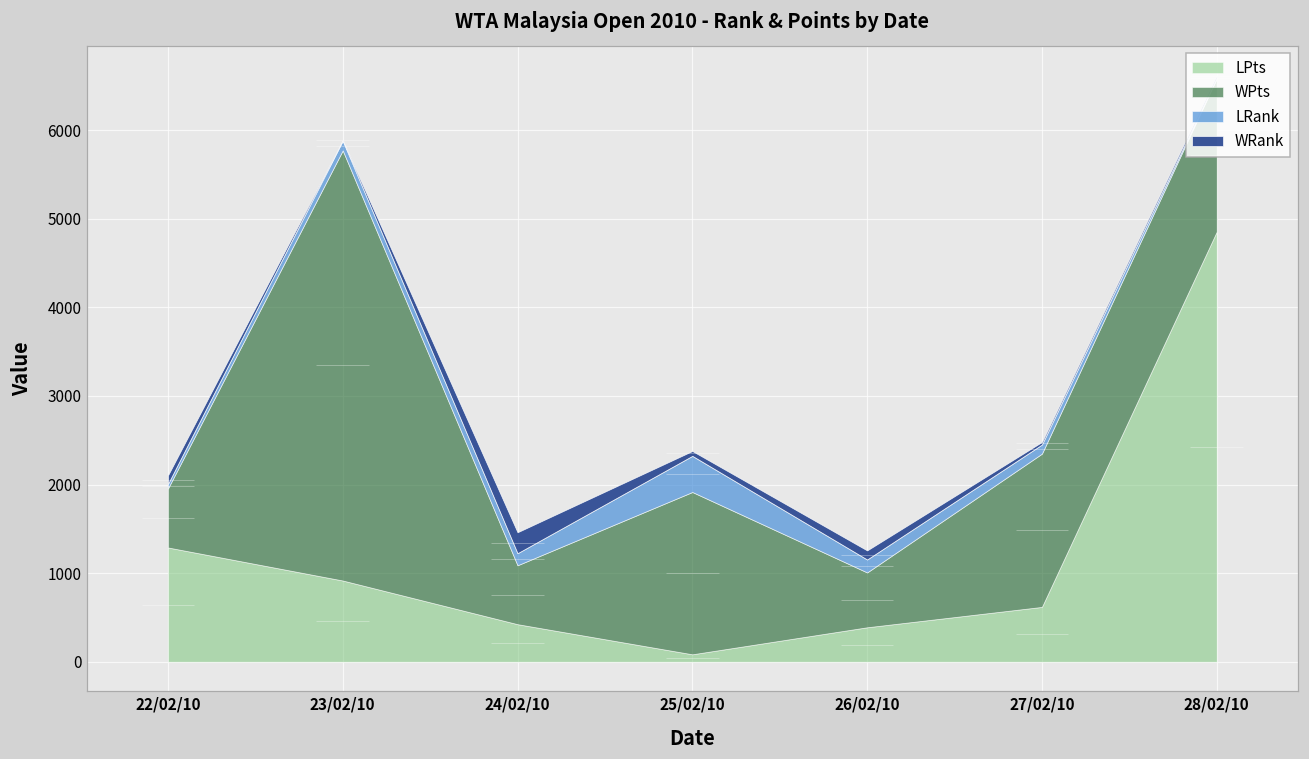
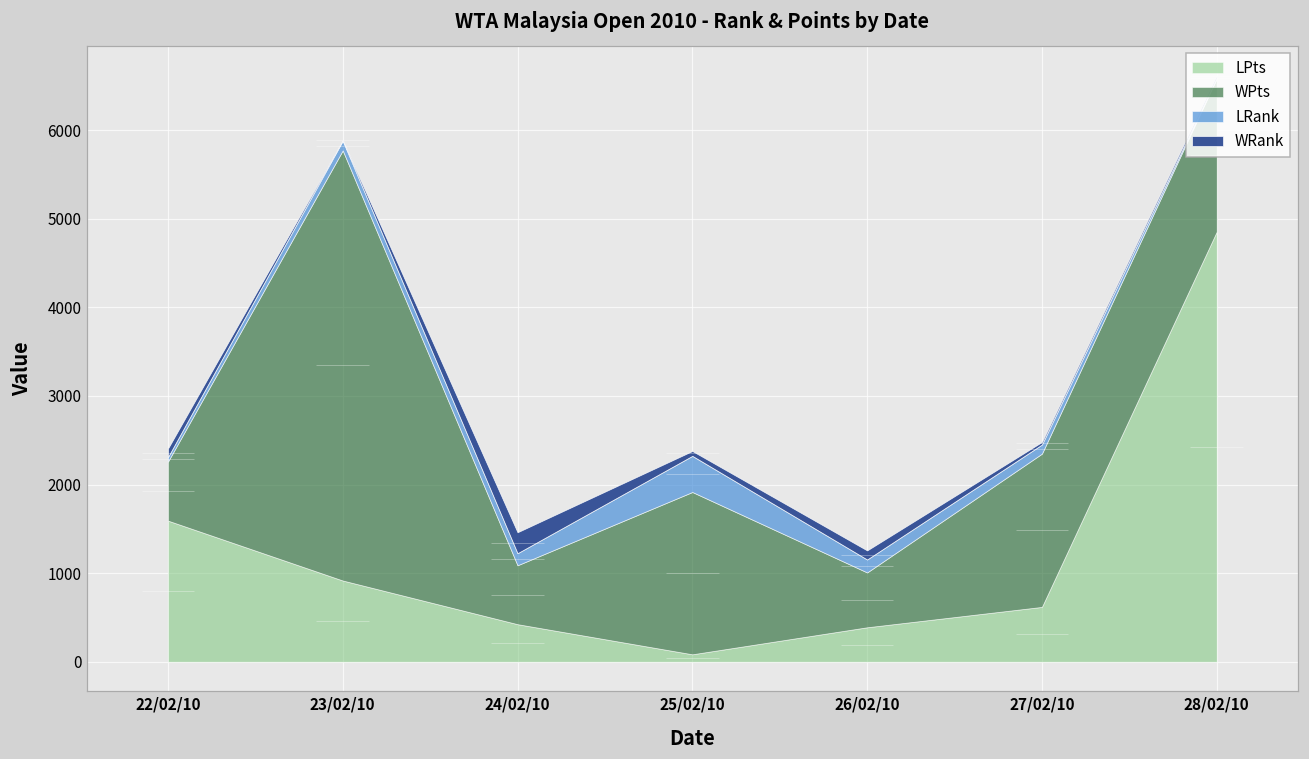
LPts, 22/02/10: 1300 -> 1600
